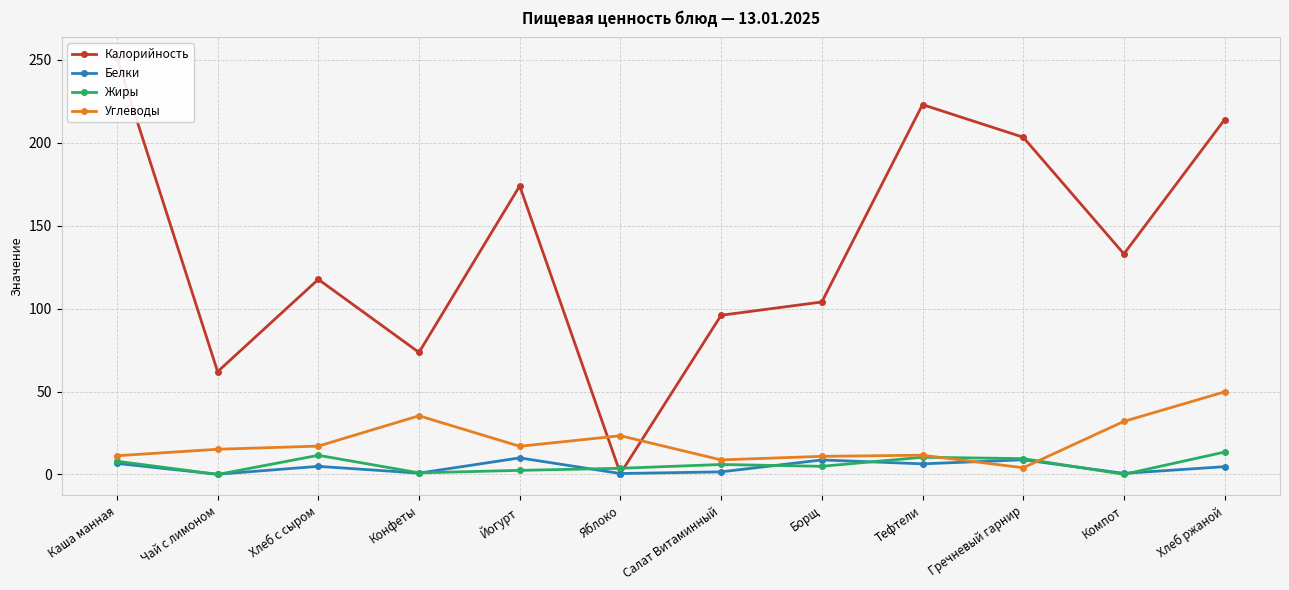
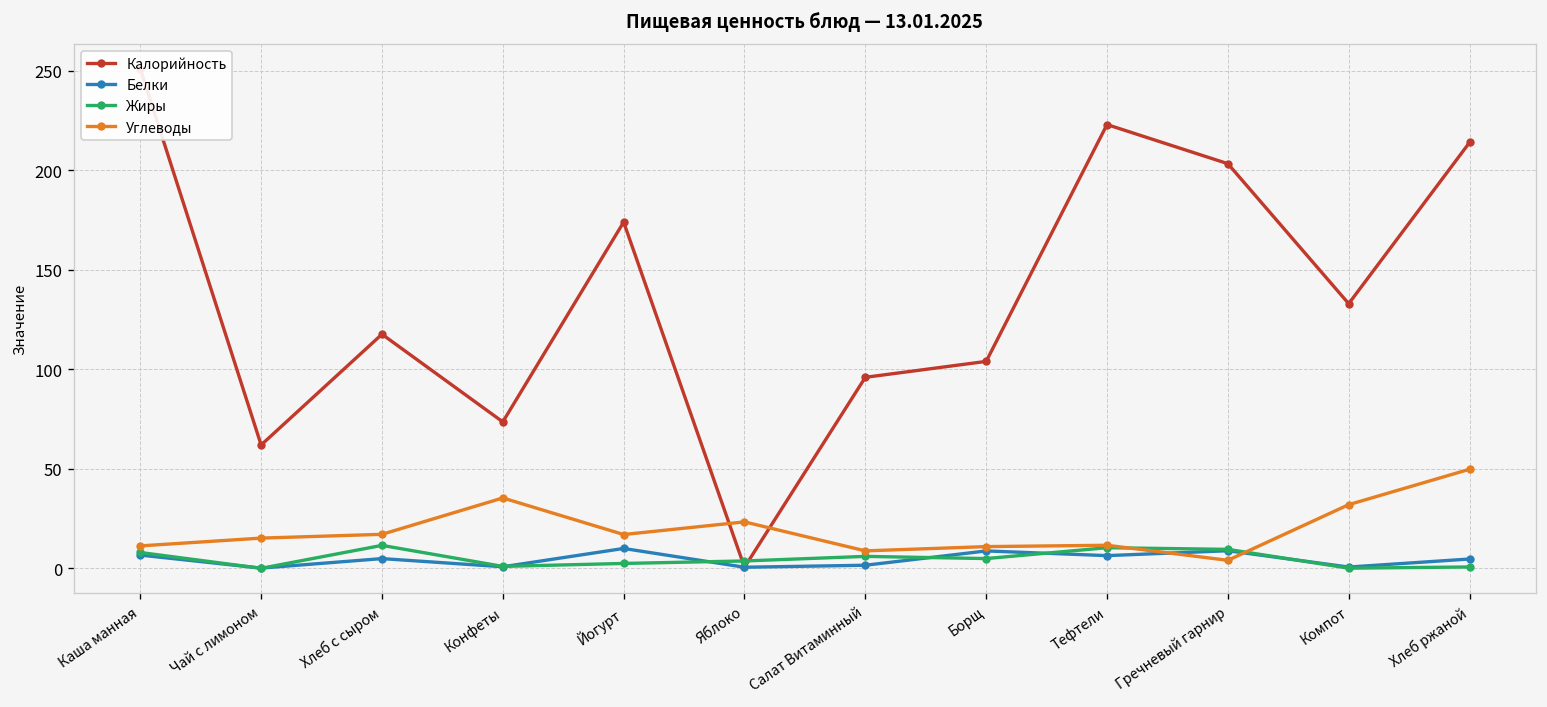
Жиры, Хлеб ржаной: 14 -> 1
